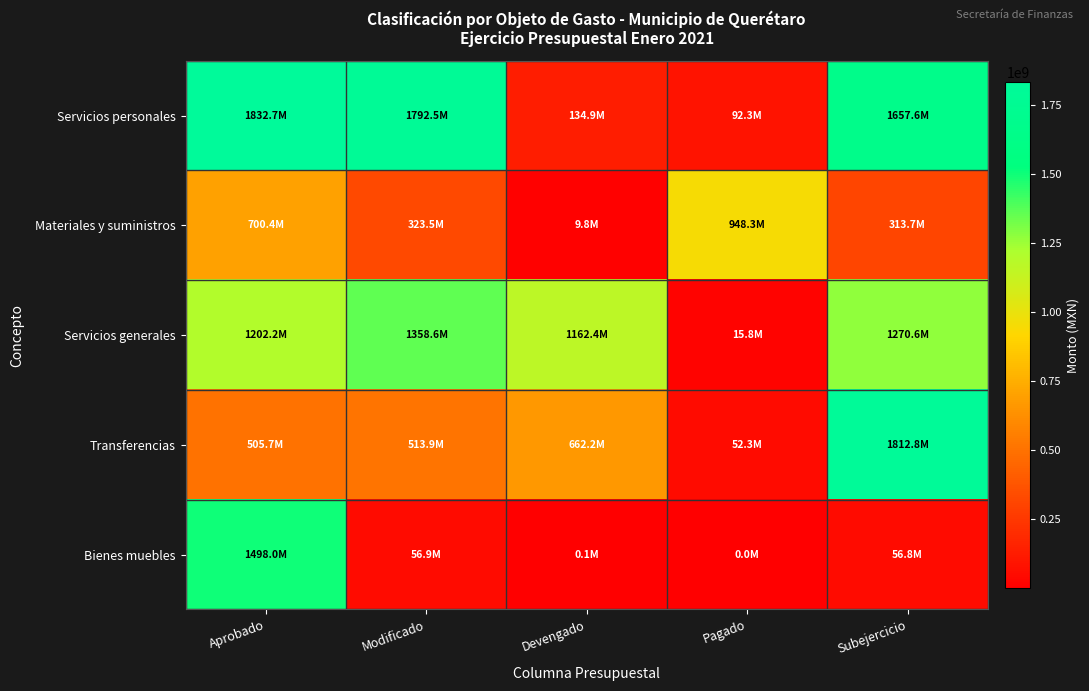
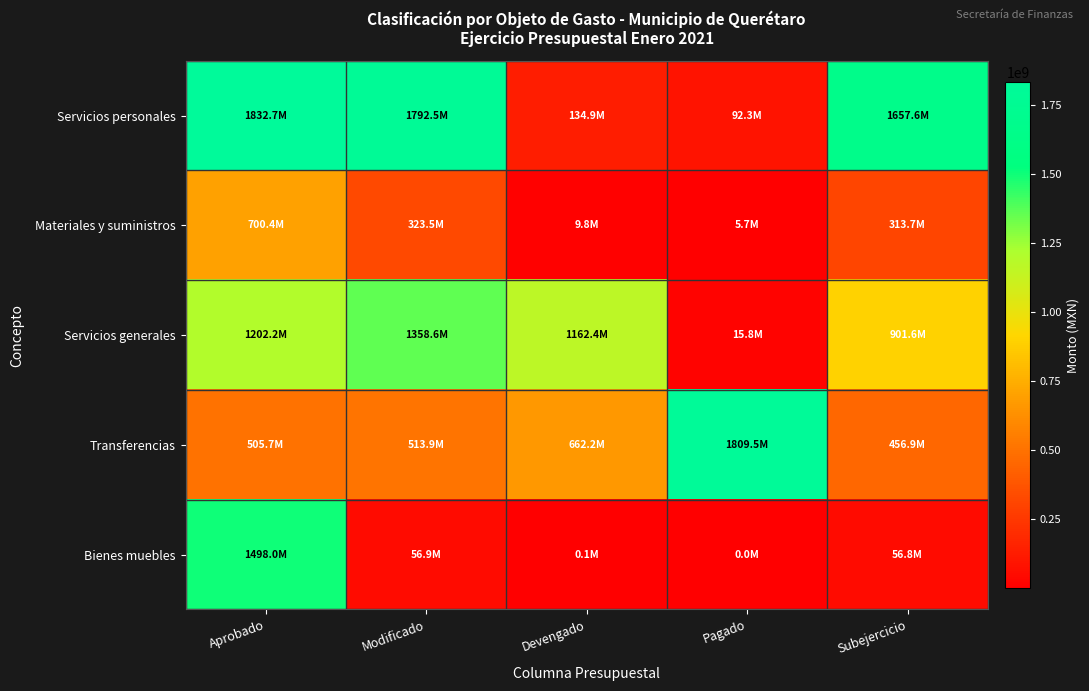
Materiales y suministros, Pagado: 948.3M -> 5.7M
Servicios generales, Subejercicio: 1270.6M -> 901.6M
Transferencias, Pagado: 52.3M -> 1809.5M
Transferencias, Subejercicio: 1812.8M -> 456.9M
